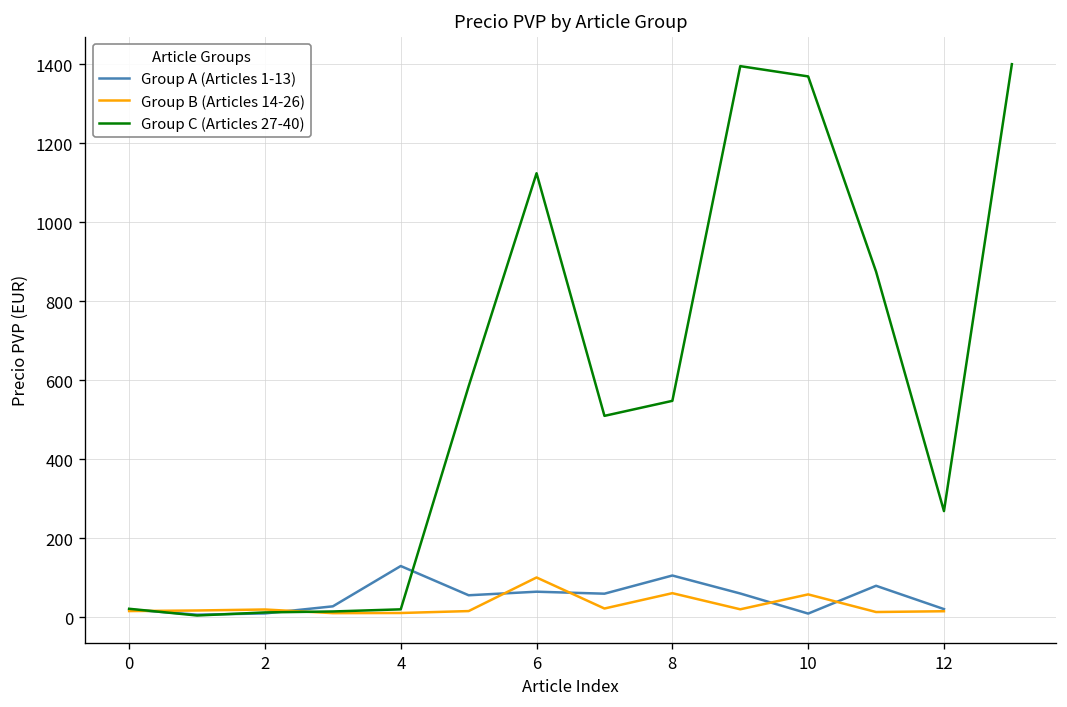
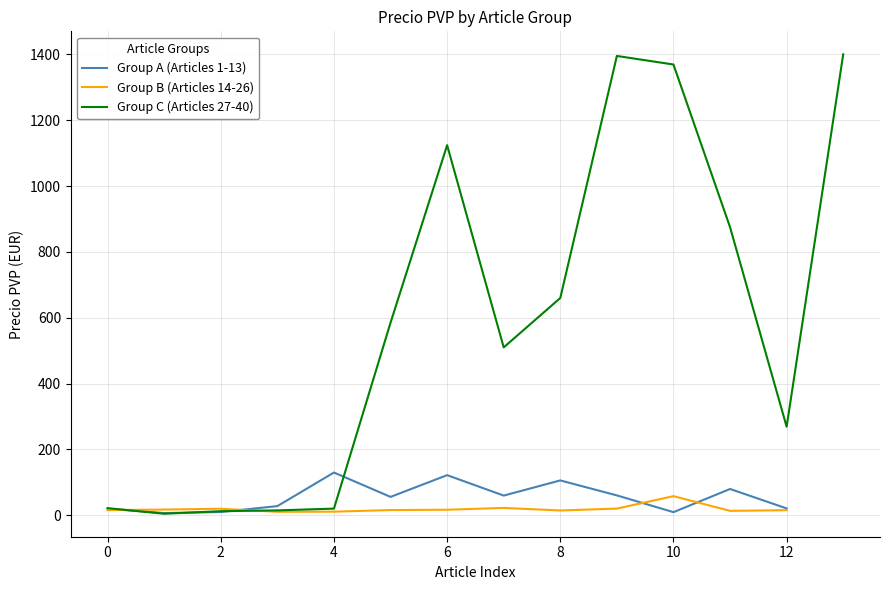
Group A (Articles 1-13), 6: 70 -> 120
Group B (Articles 14-26), 6: 100 -> 20
Group B (Articles 14-26), 8: 60 -> 10
Group C (Articles 27-40), 8: 550 -> 660
